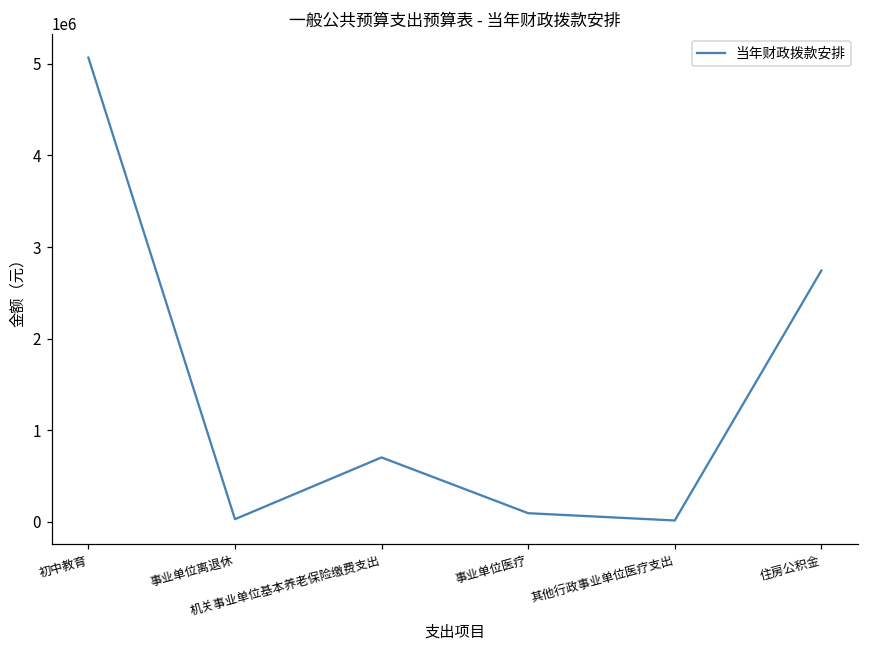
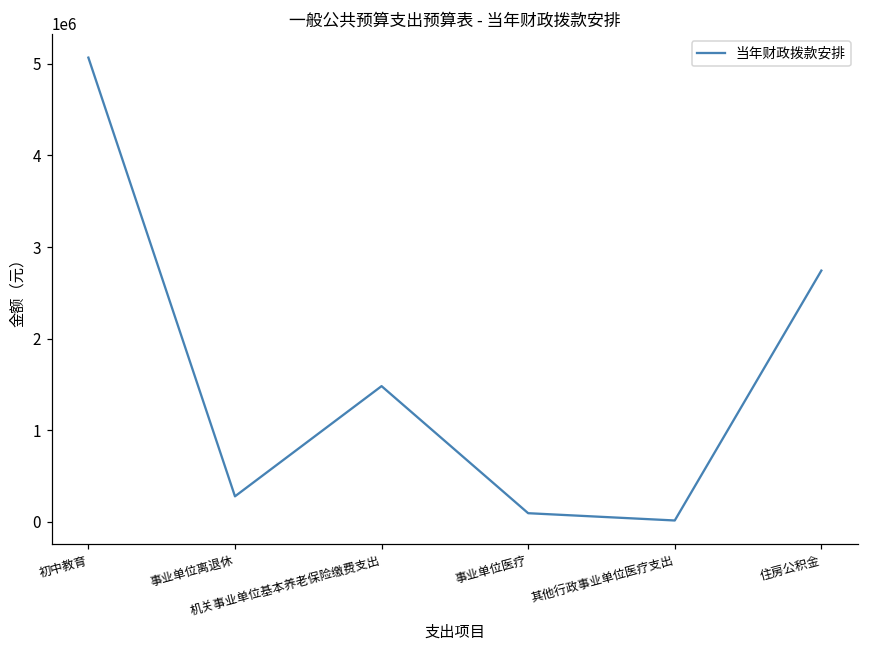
事业单位离退休: 0 -> 300000
机关事业单位基本养老保险缴费支出: 700000 -> 1500000
